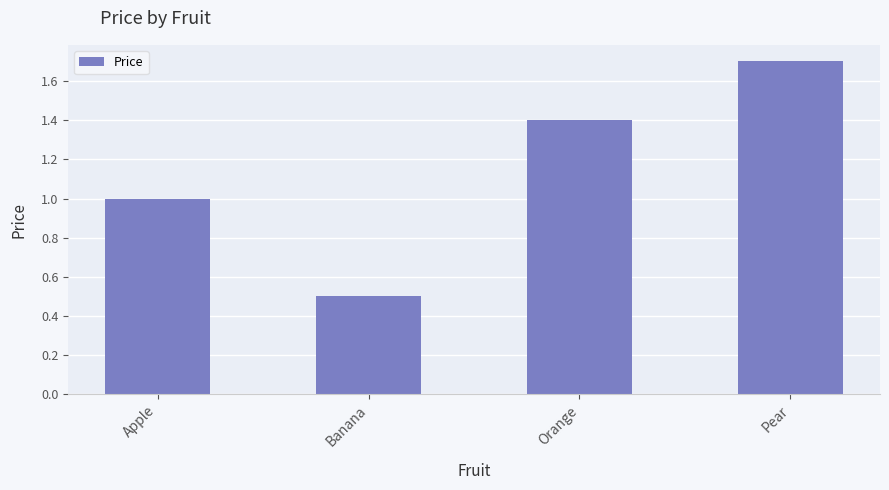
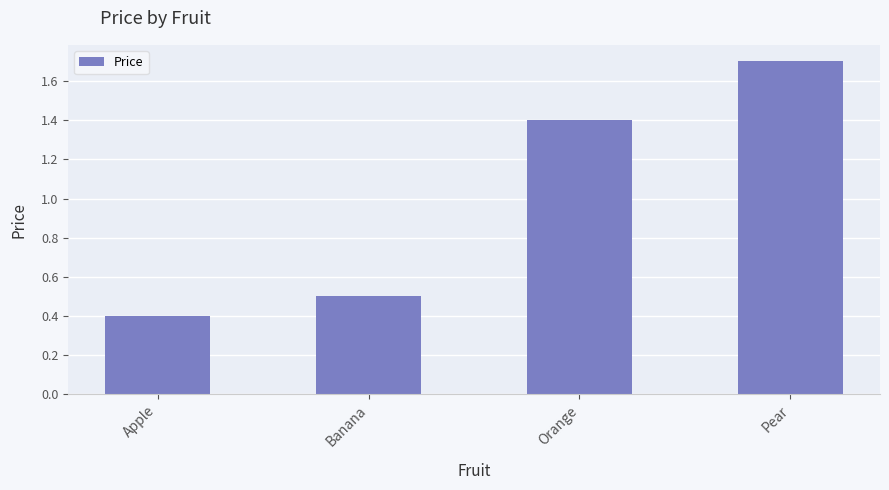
Apple: 1.0 -> 0.4
